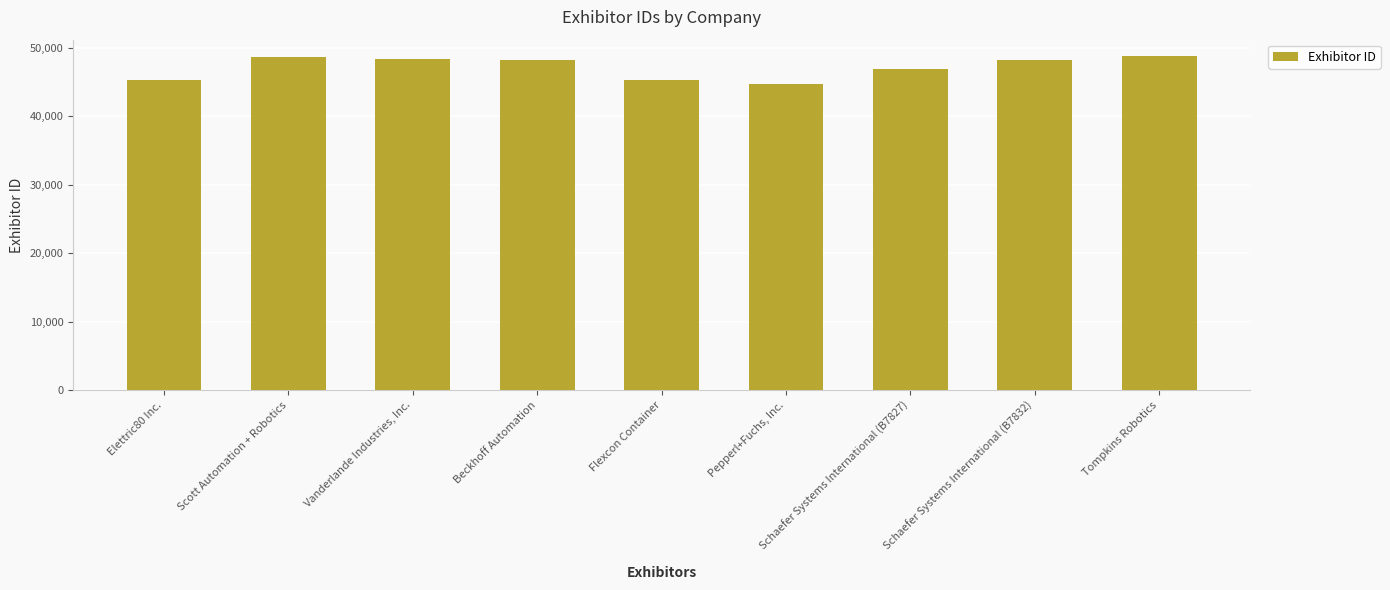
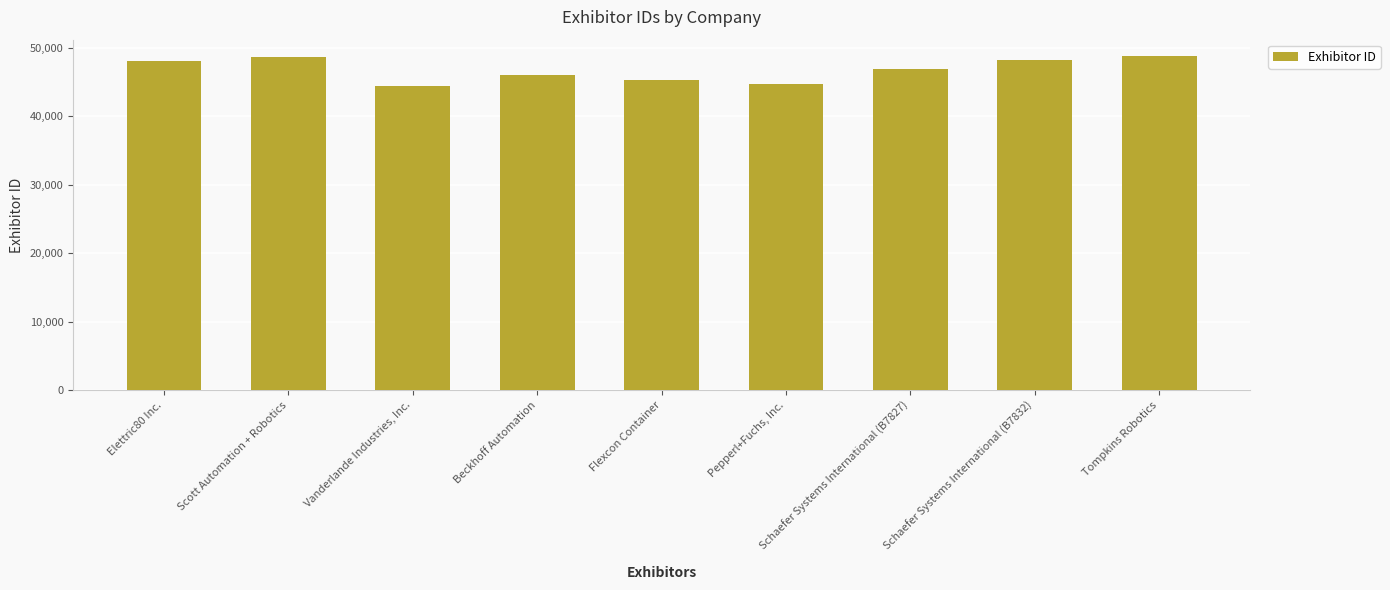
Elettric80 Inc.: 45,000 -> 48,000
Vanderlande Industries, Inc.: 48,000 -> 44,000
Beckhoff Automation: 48,000 -> 46,000
